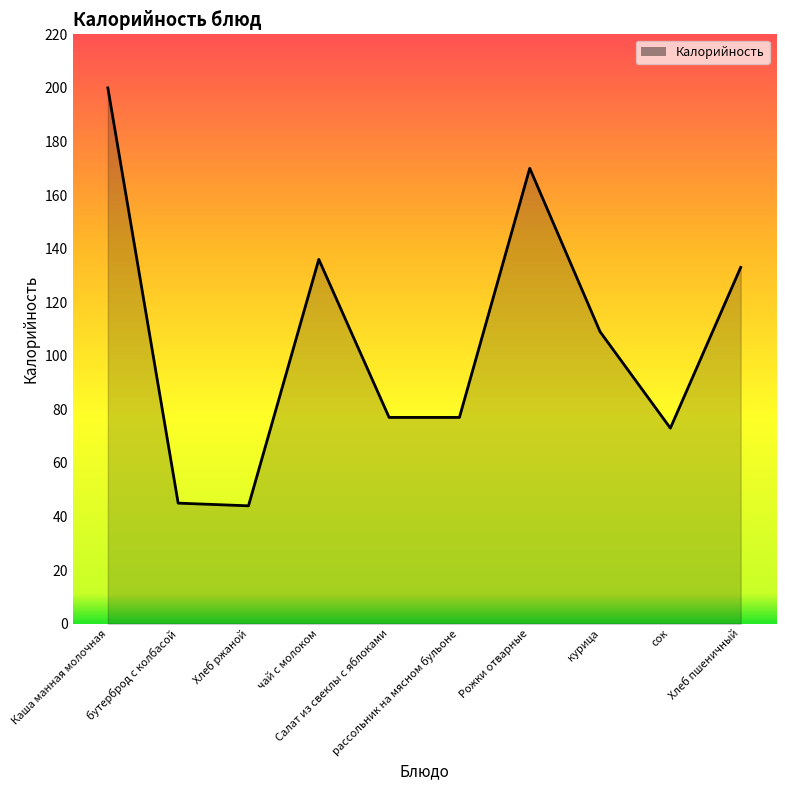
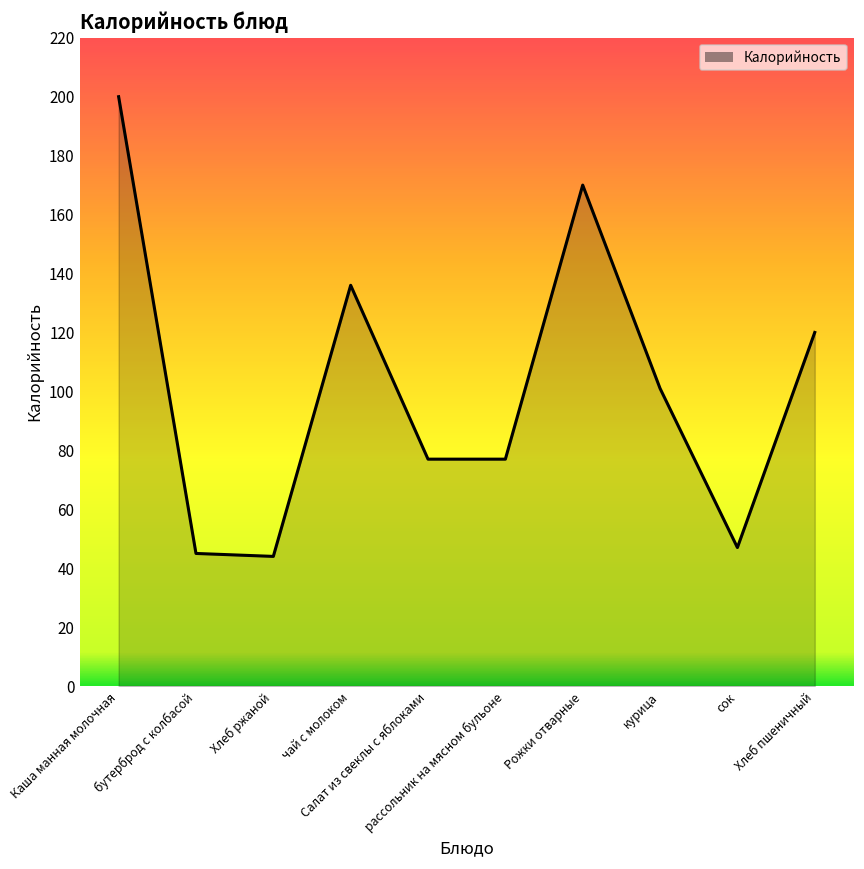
курица: 109 -> 101
сок: 73 -> 47
Хлеб пшеничный: 133 -> 120
